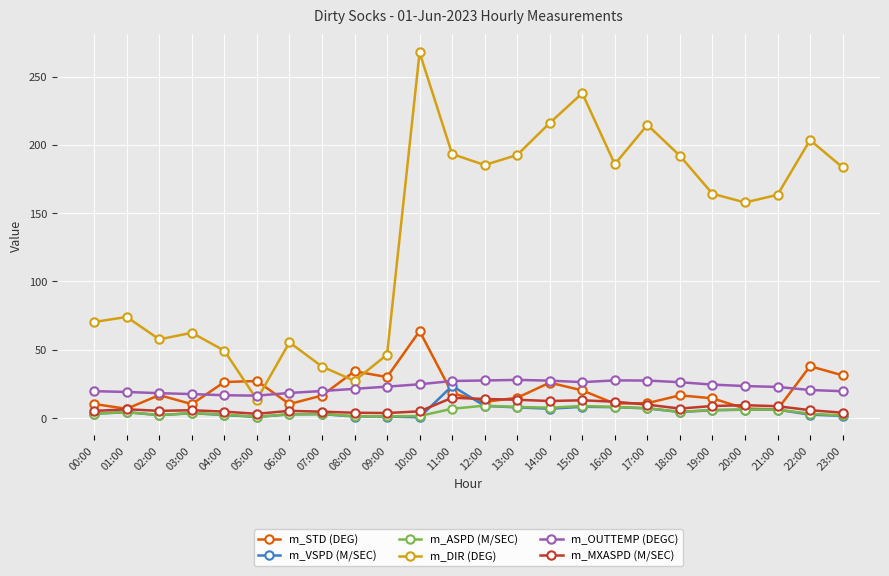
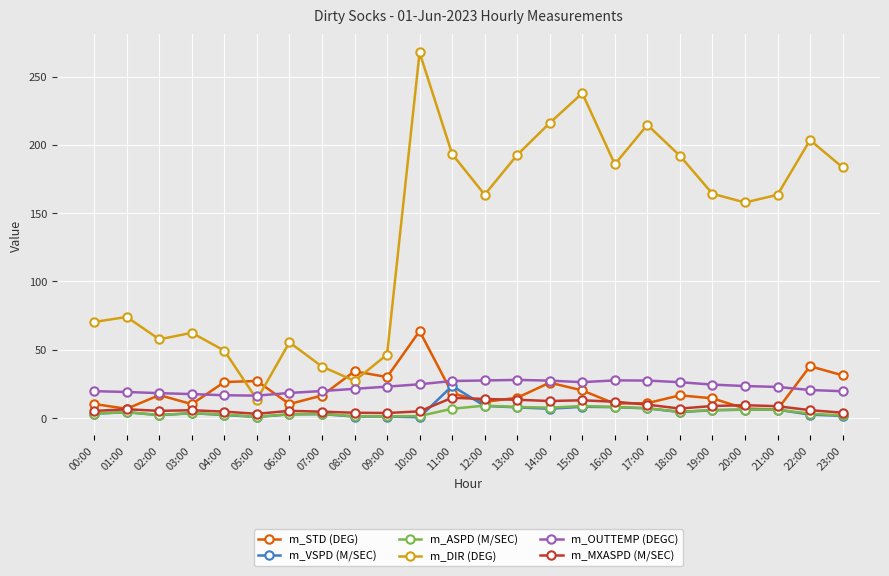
m_DIR (DEG), 12:00: 185 -> 164
